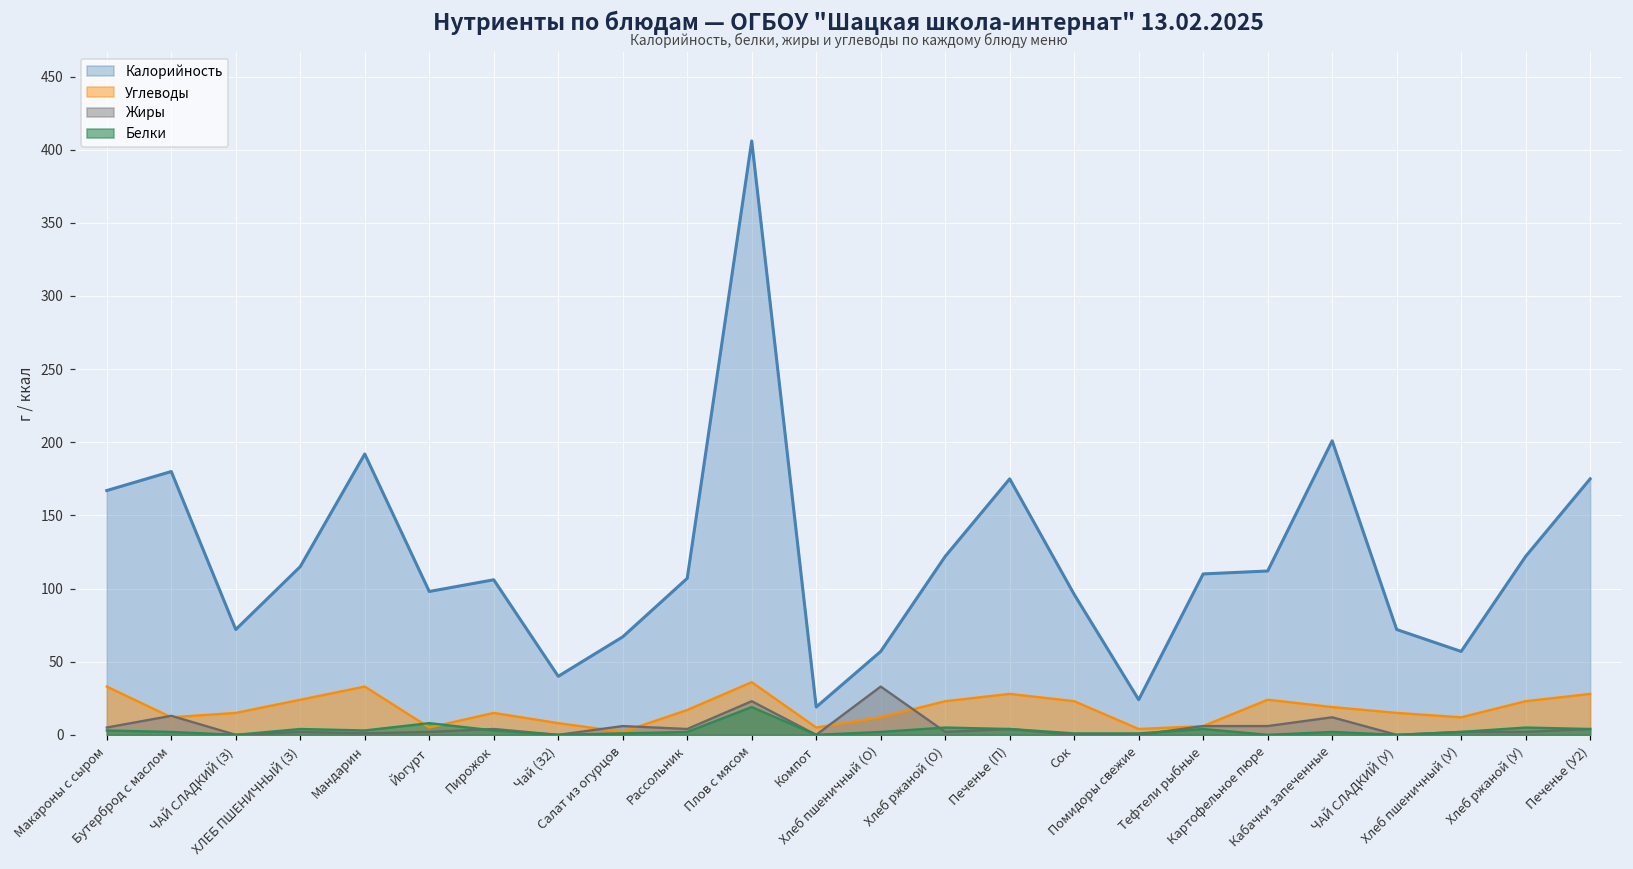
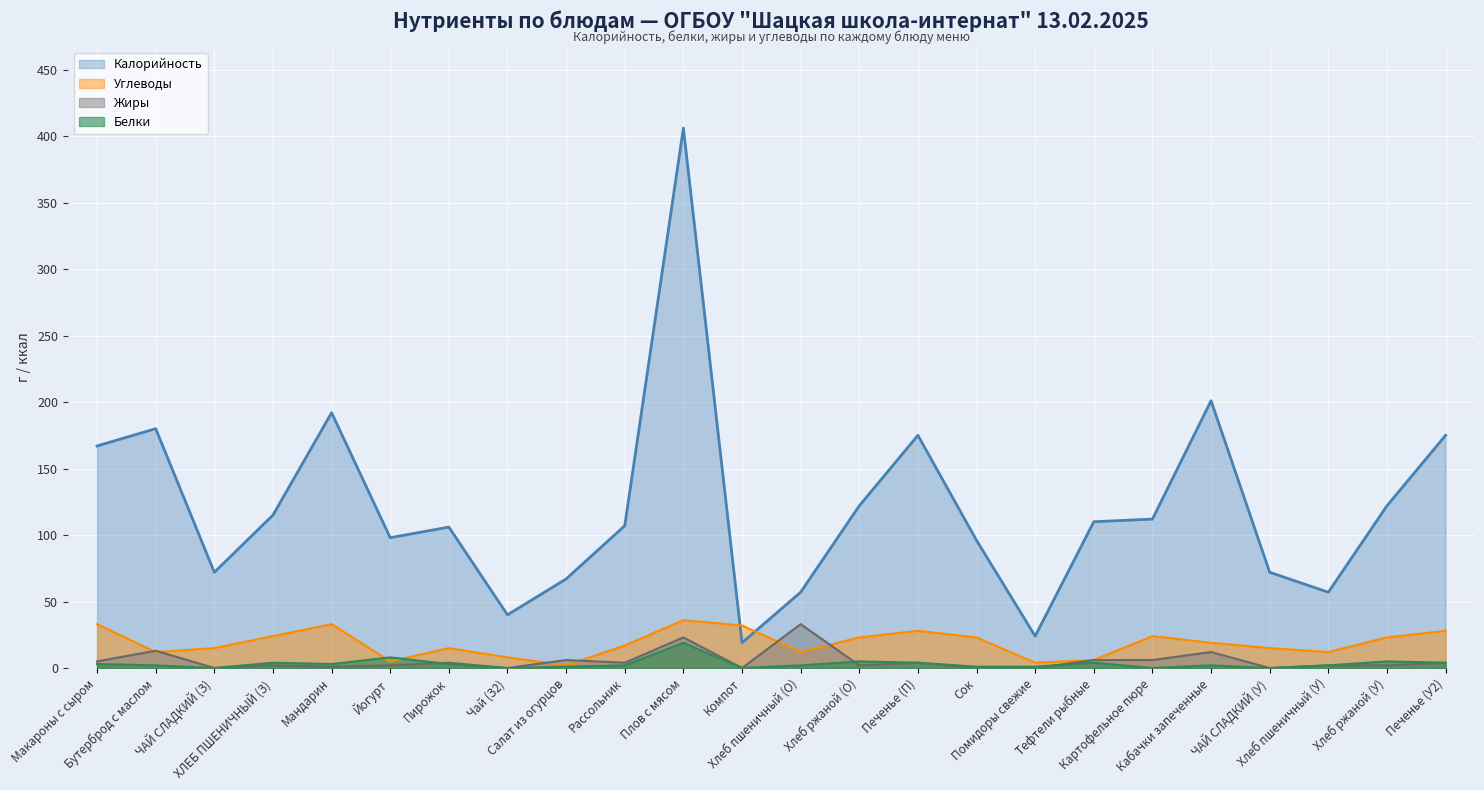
Углеводы, Компот: 5 -> 32
